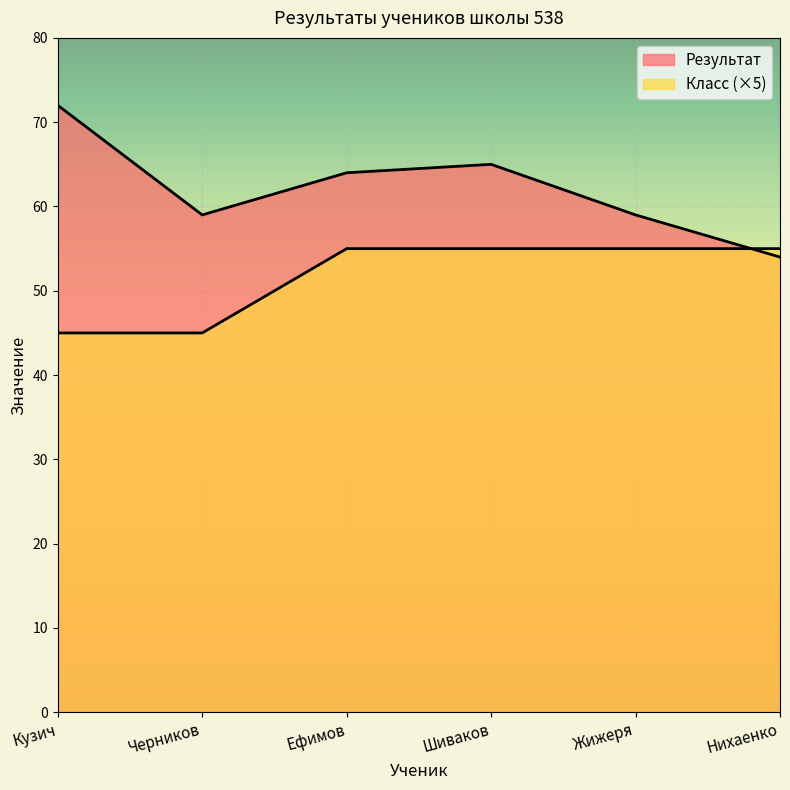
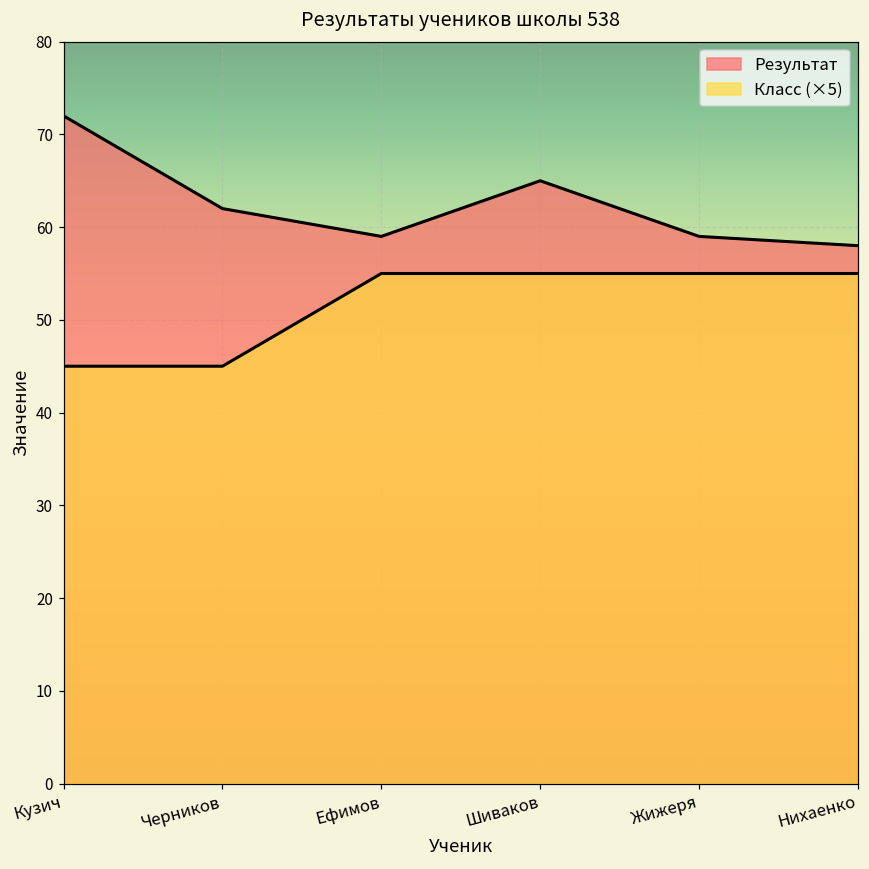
Результат, Черников: 59 -> 62
Результат, Ефимов: 64 -> 59
Результат, Нихаенко: 54 -> 58
